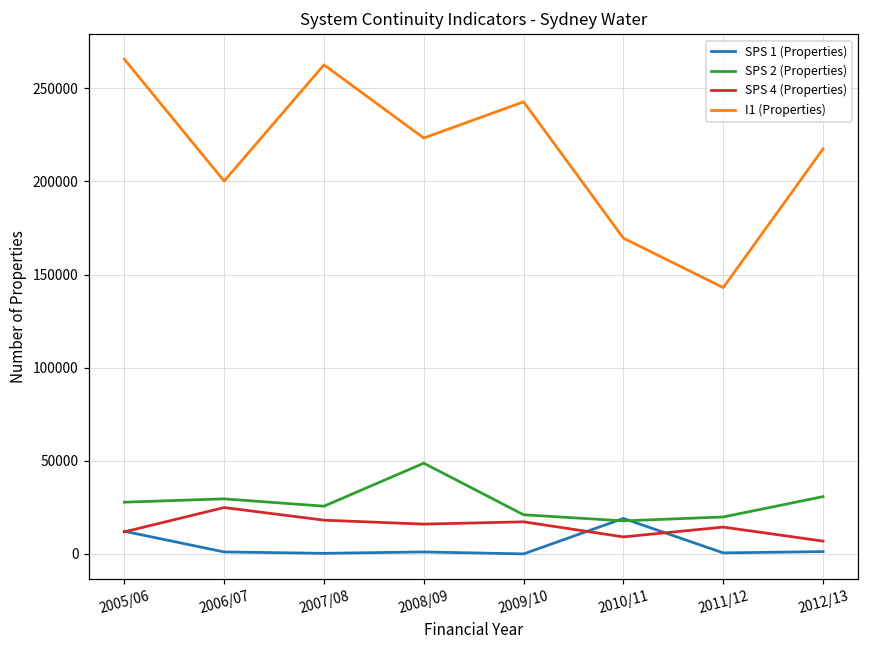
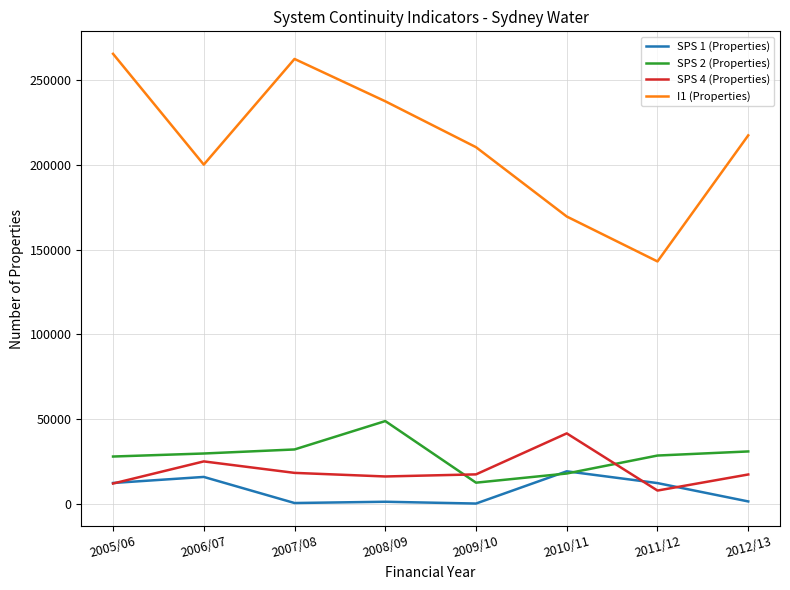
SPS 1 (Properties), 2006/07: 1000 -> 16000
SPS 2 (Properties), 2007/08: 26000 -> 32000
I1 (Properties), 2008/09: 223000 -> 238000
SPS 2 (Properties), 2009/10: 21000 -> 12000
I1 (Properties), 2009/10: 243000 -> 210000
SPS 4 (Properties), 2010/11: 9000 -> 41000
SPS 1 (Properties), 2011/12: 1000 -> 12000
SPS 2 (Properties), 2011/12: 20000 -> 28000
SPS 4 (Properties), 2011/12: 14000 -> 8000
SPS 4 (Properties), 2012/13: 7000 -> 17000
